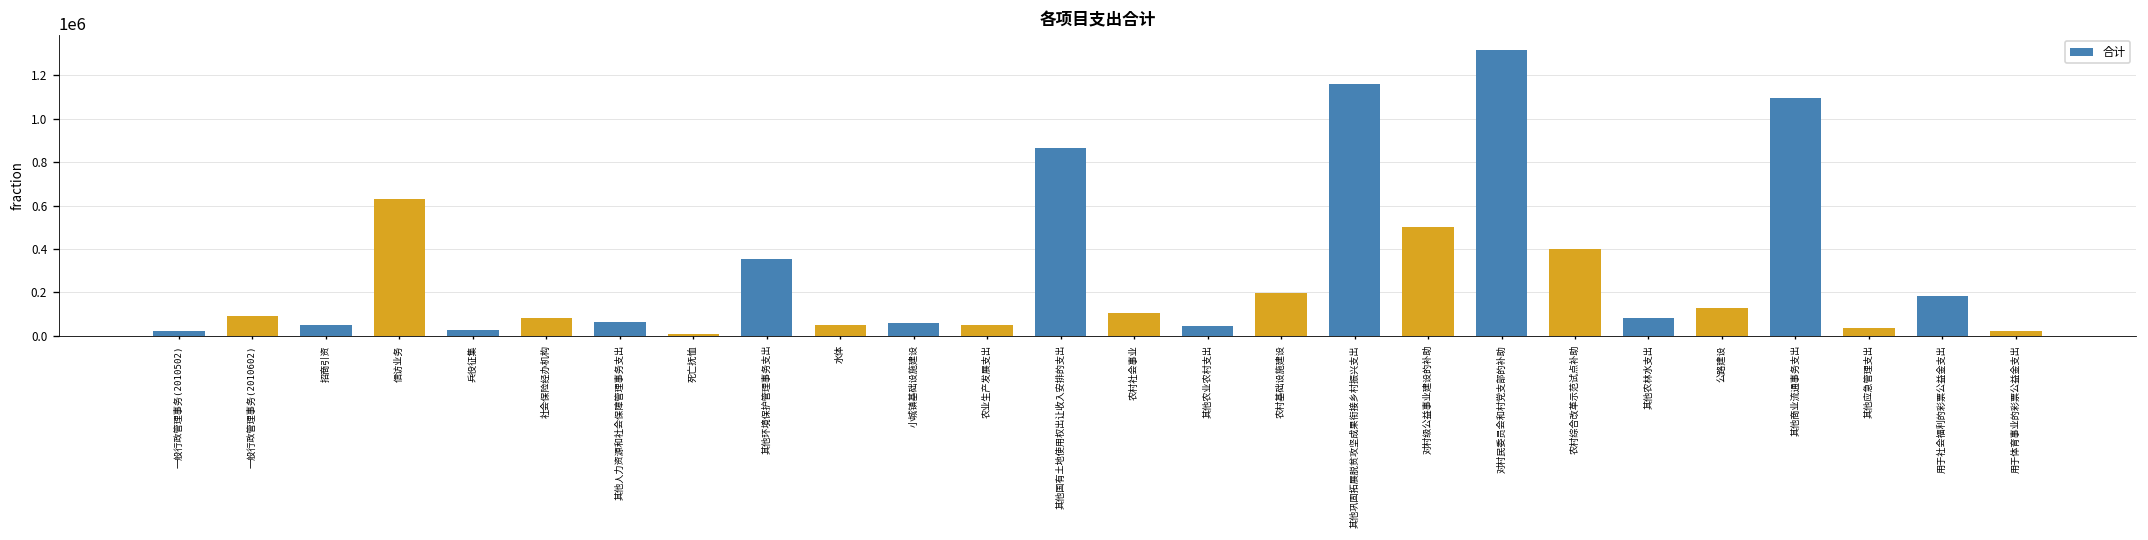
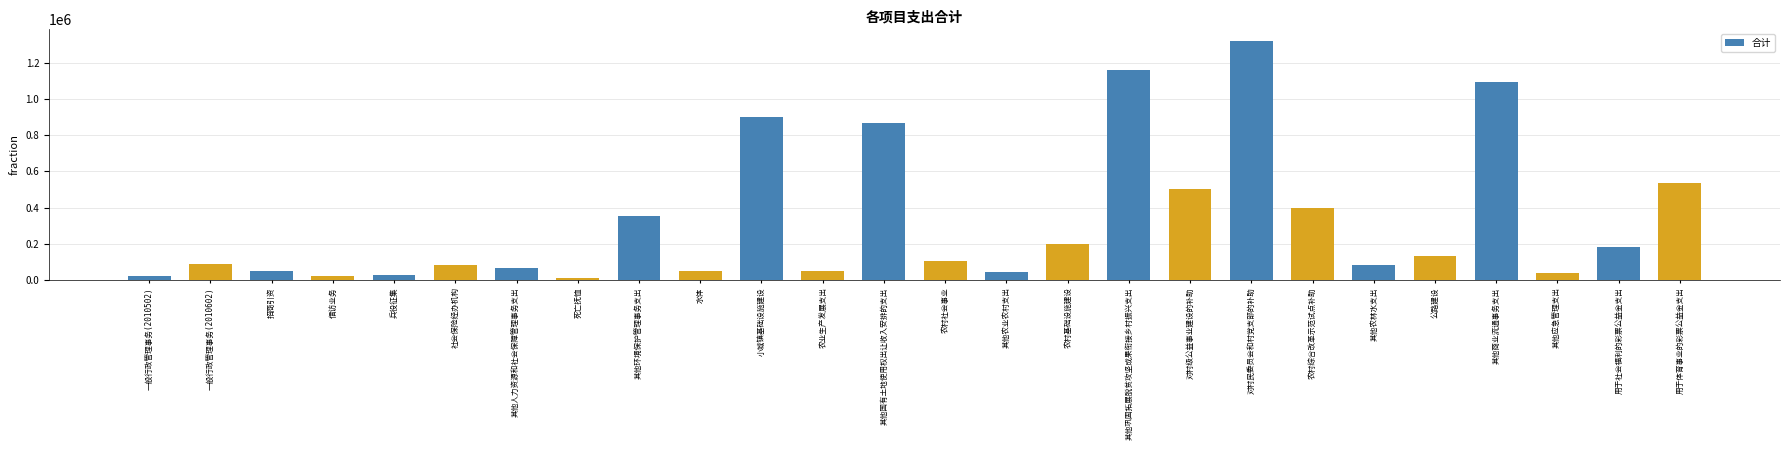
信访业务: 630000 -> 20000
小城镇基础设施建设: 60000 -> 900000
用于体育事业的彩票公益金支出: 20000 -> 530000
